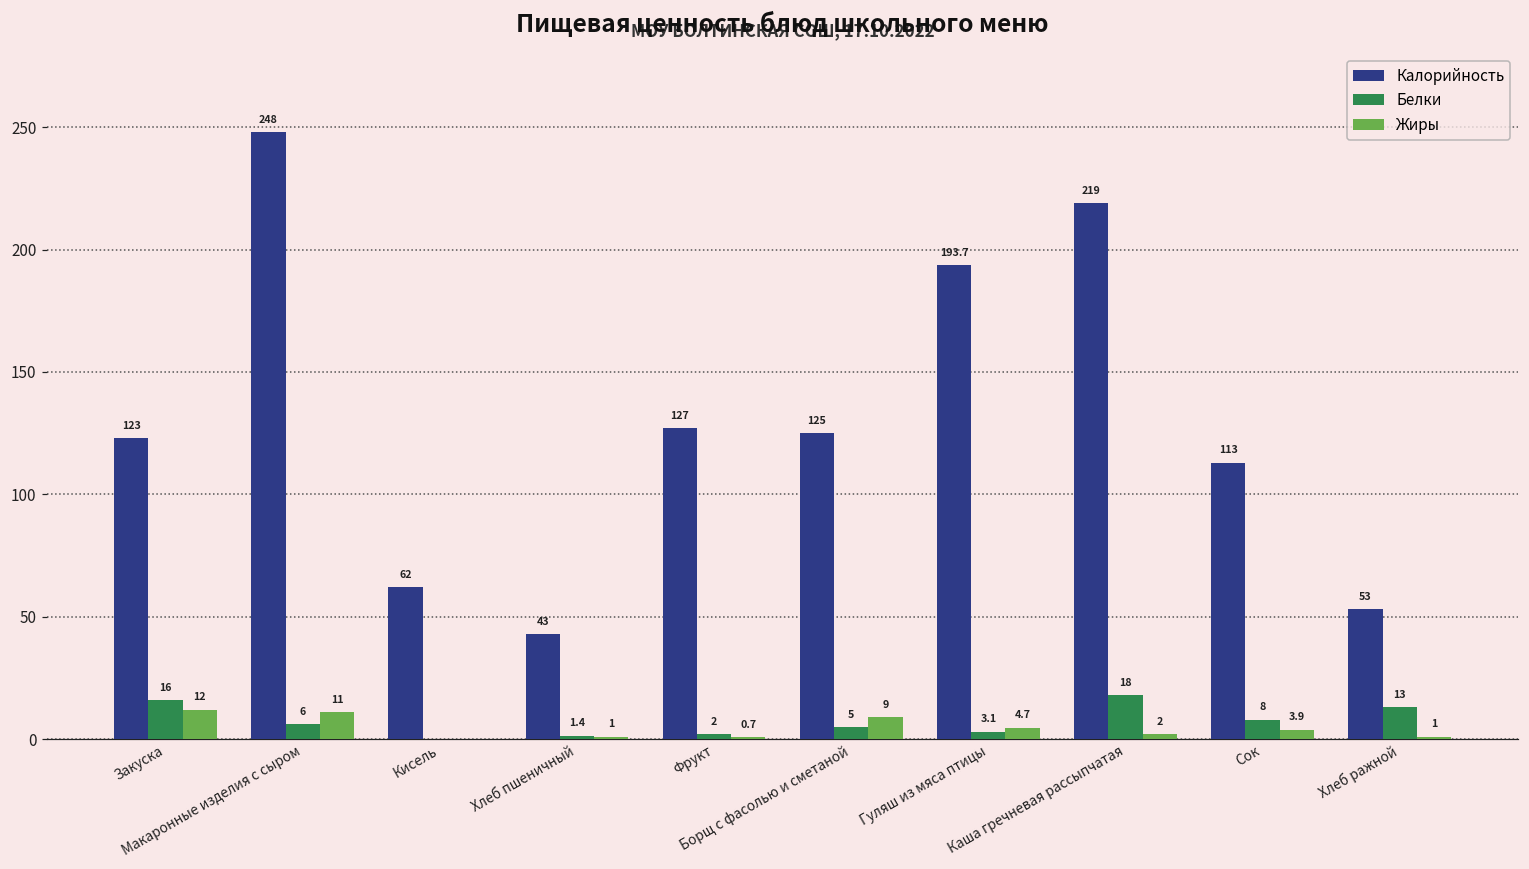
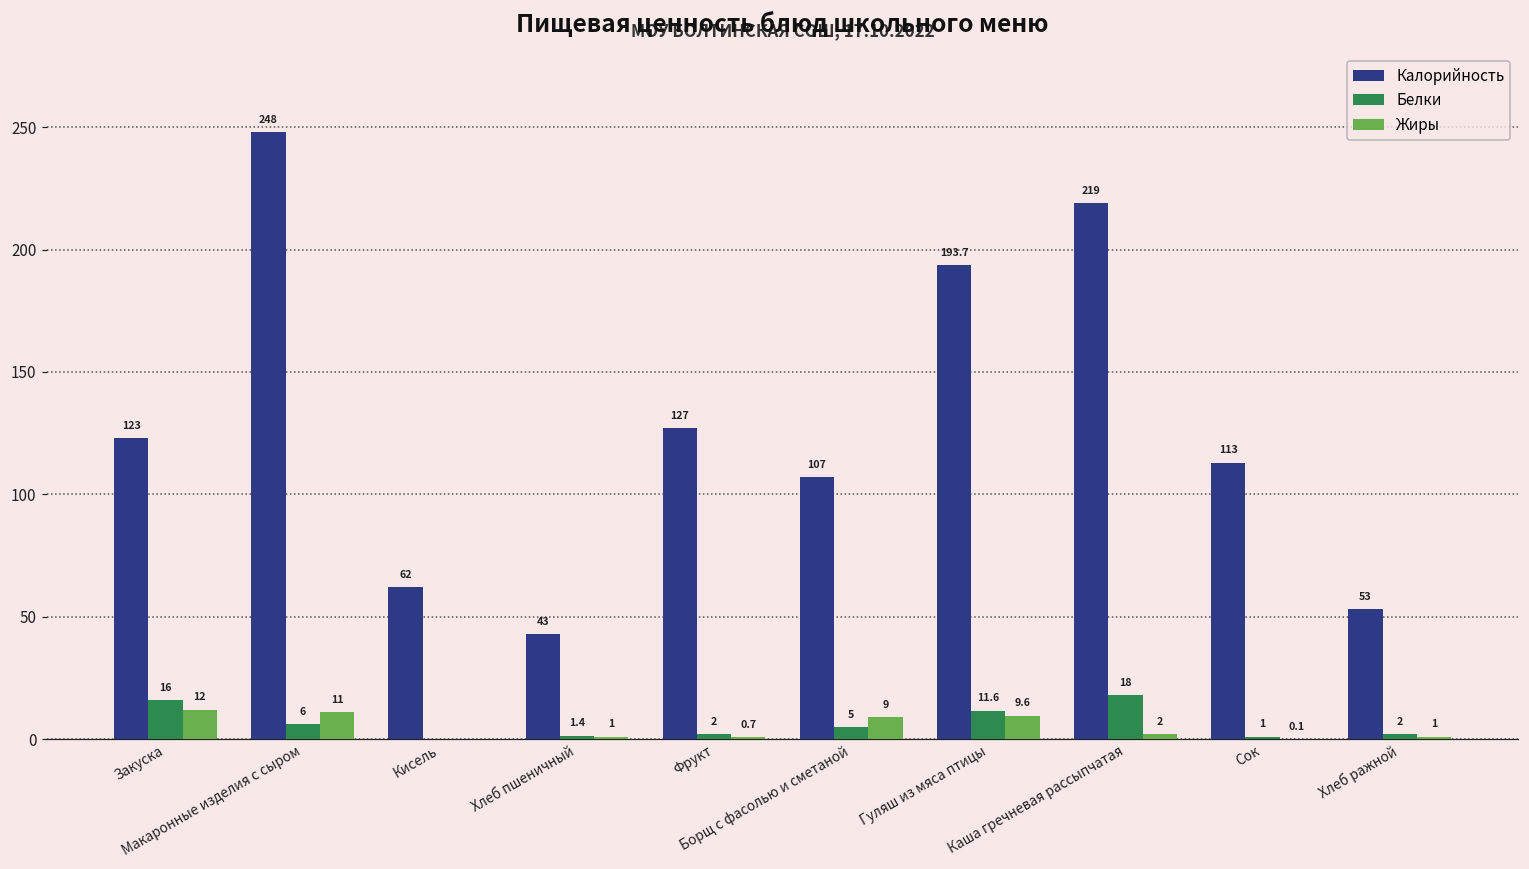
Калорийность, Борщ с фасолью и сметаной: 125 -> 107
Белки, Гуляш из мяса птицы: 3.1 -> 11.6
Жиры, Гуляш из мяса птицы: 4.7 -> 9.6
Белки, Сок: 8 -> 1
Жиры, Сок: 3.9 -> 0.1
Белки, Хлеб ражной: 13 -> 2
